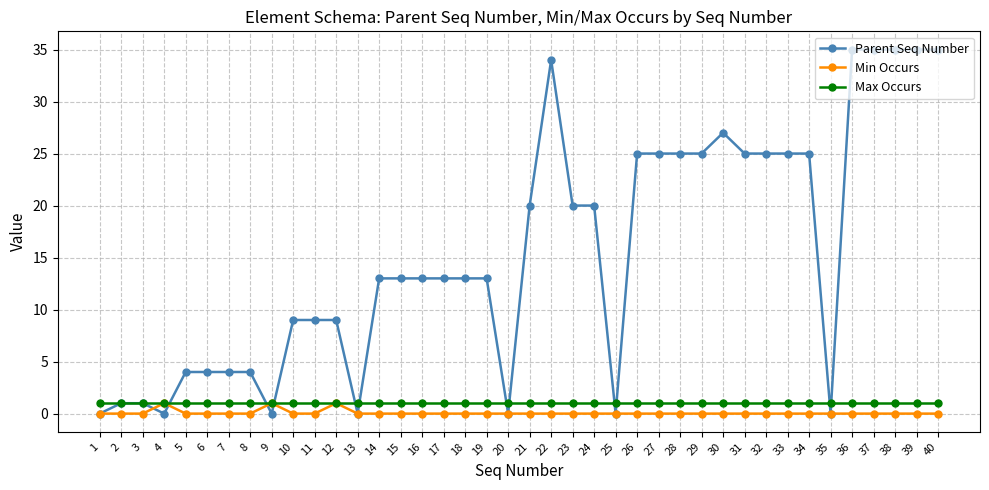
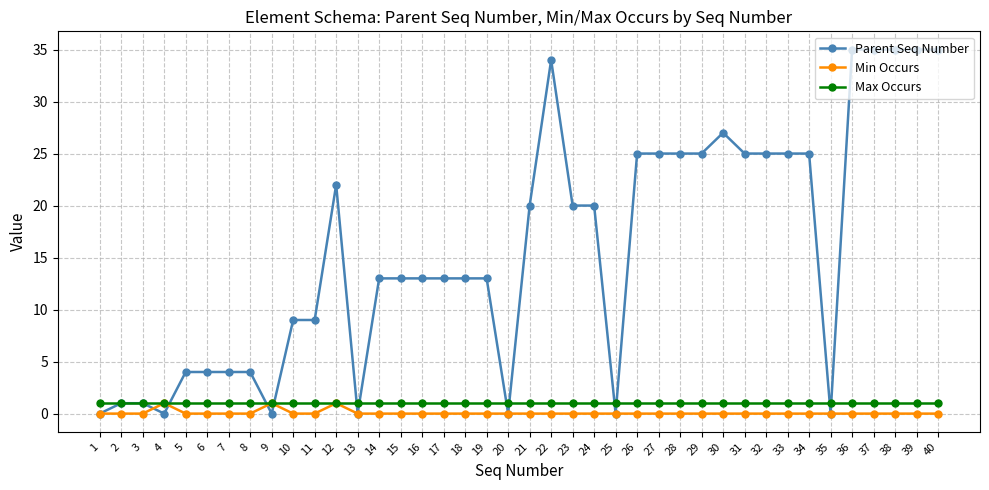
Parent Seq Number, 12: 9 -> 22
